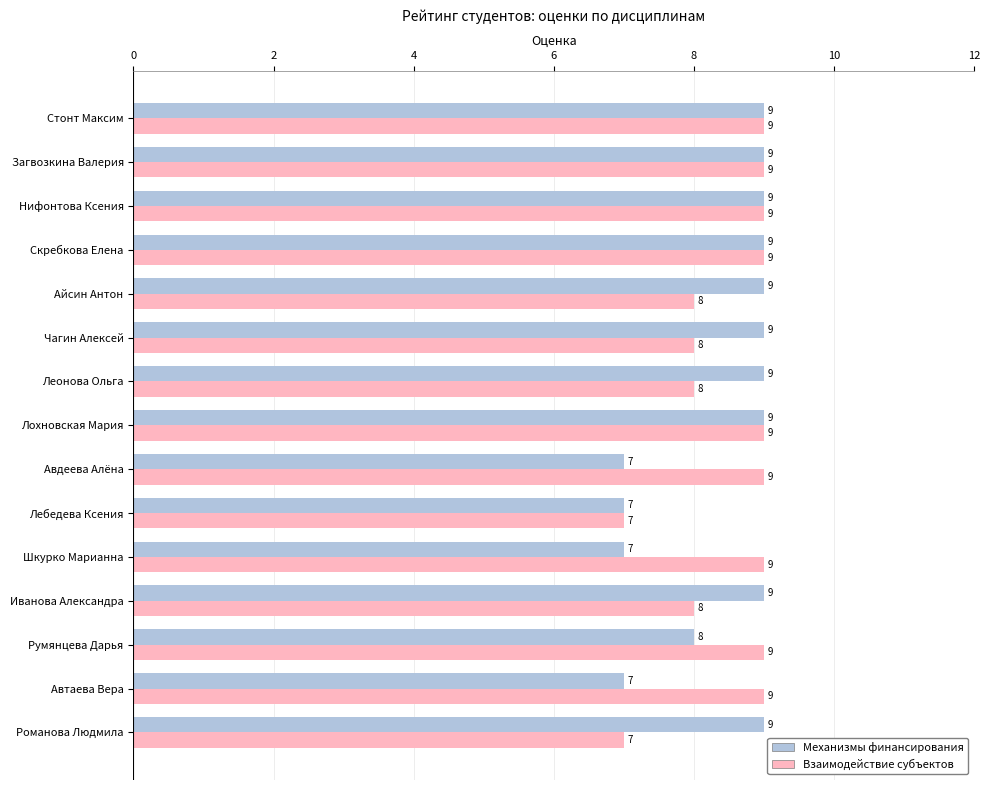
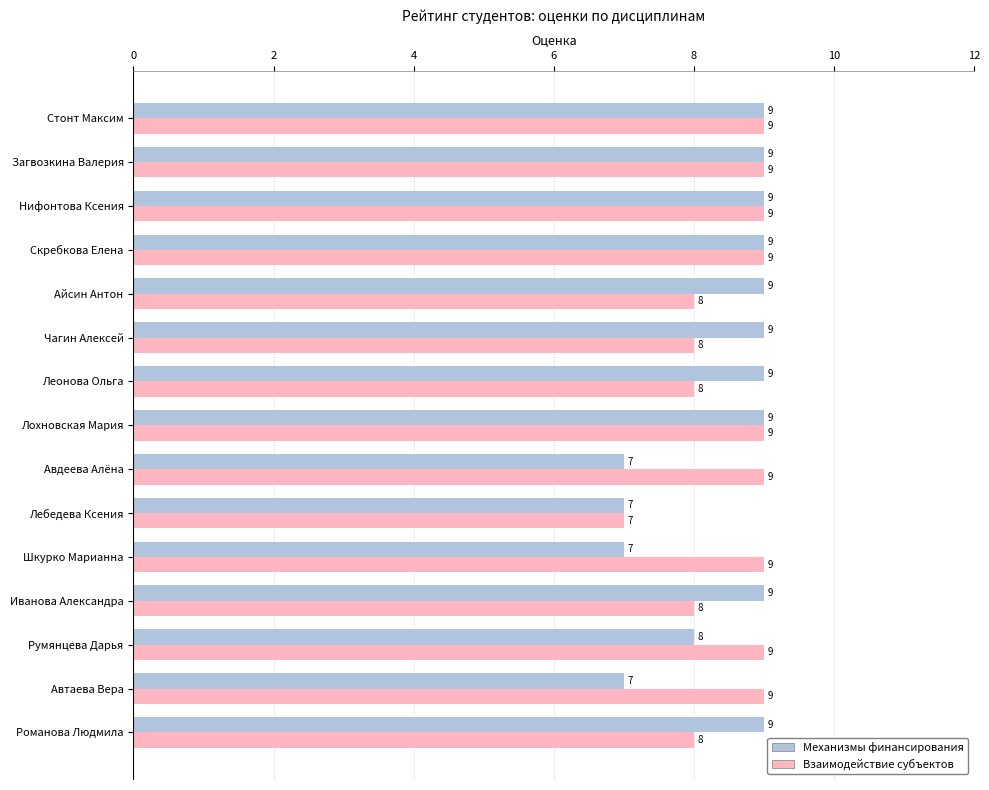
Взаимодействие субъектов, Романова Людмила: 7 -> 8
